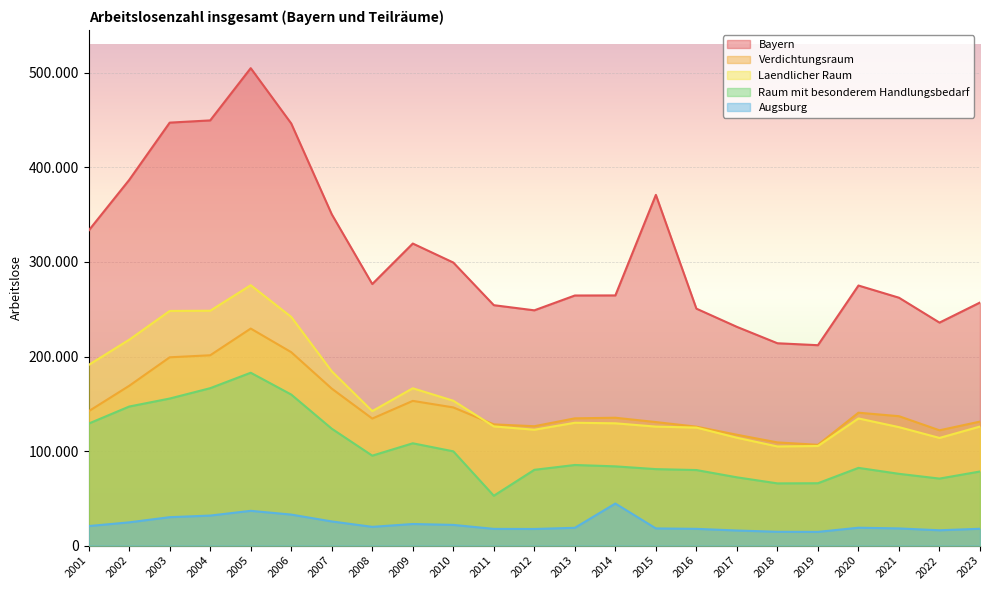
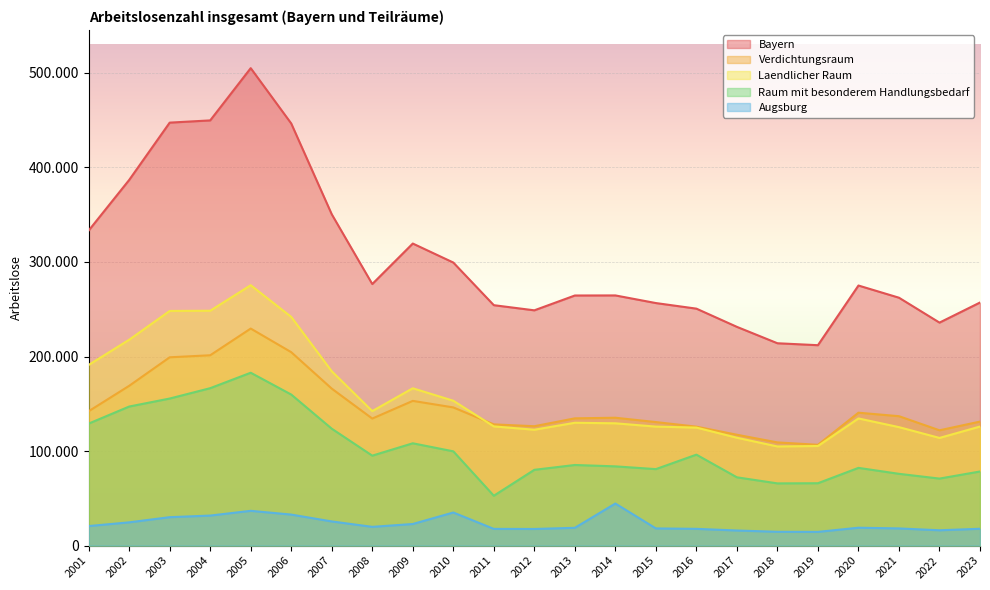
Augsburg, 2010: 20 -> 40
Bayern, 2015: 370 -> 260
Raum mit besonderem Handlungsbedarf, 2016: 80 -> 100
